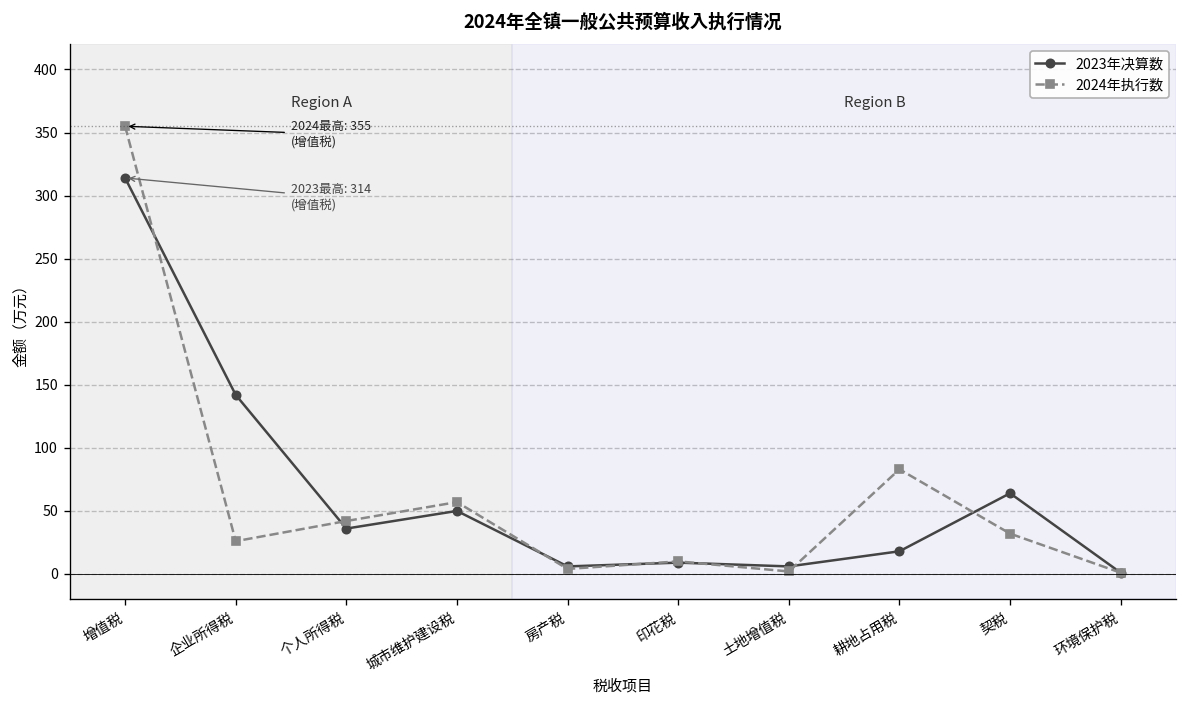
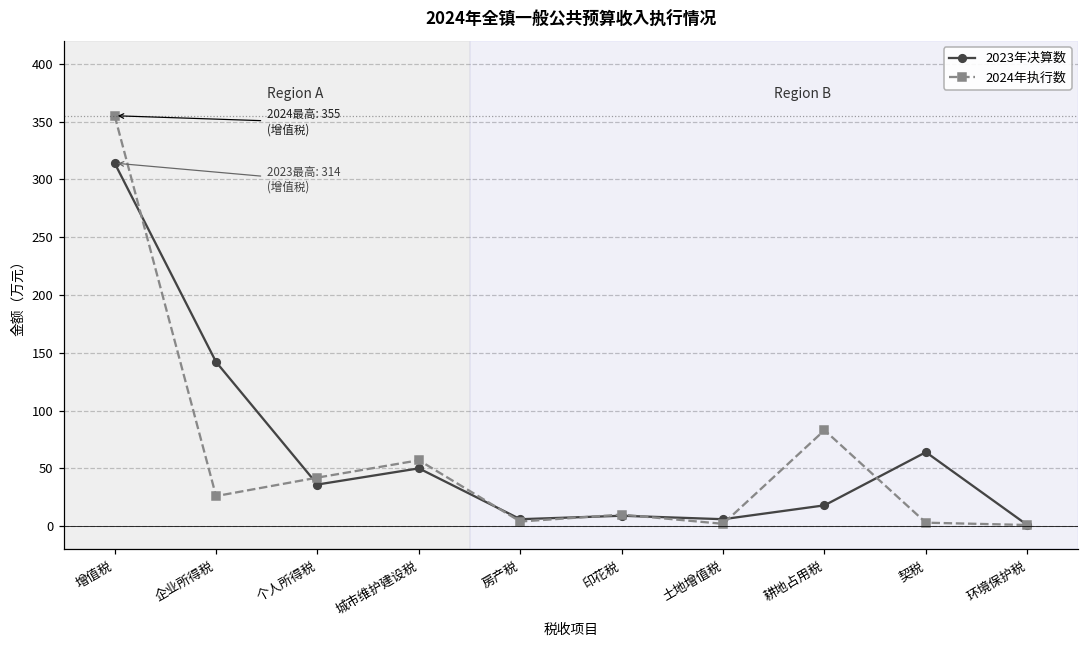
2024年执行数, 契税: 32 -> 3
